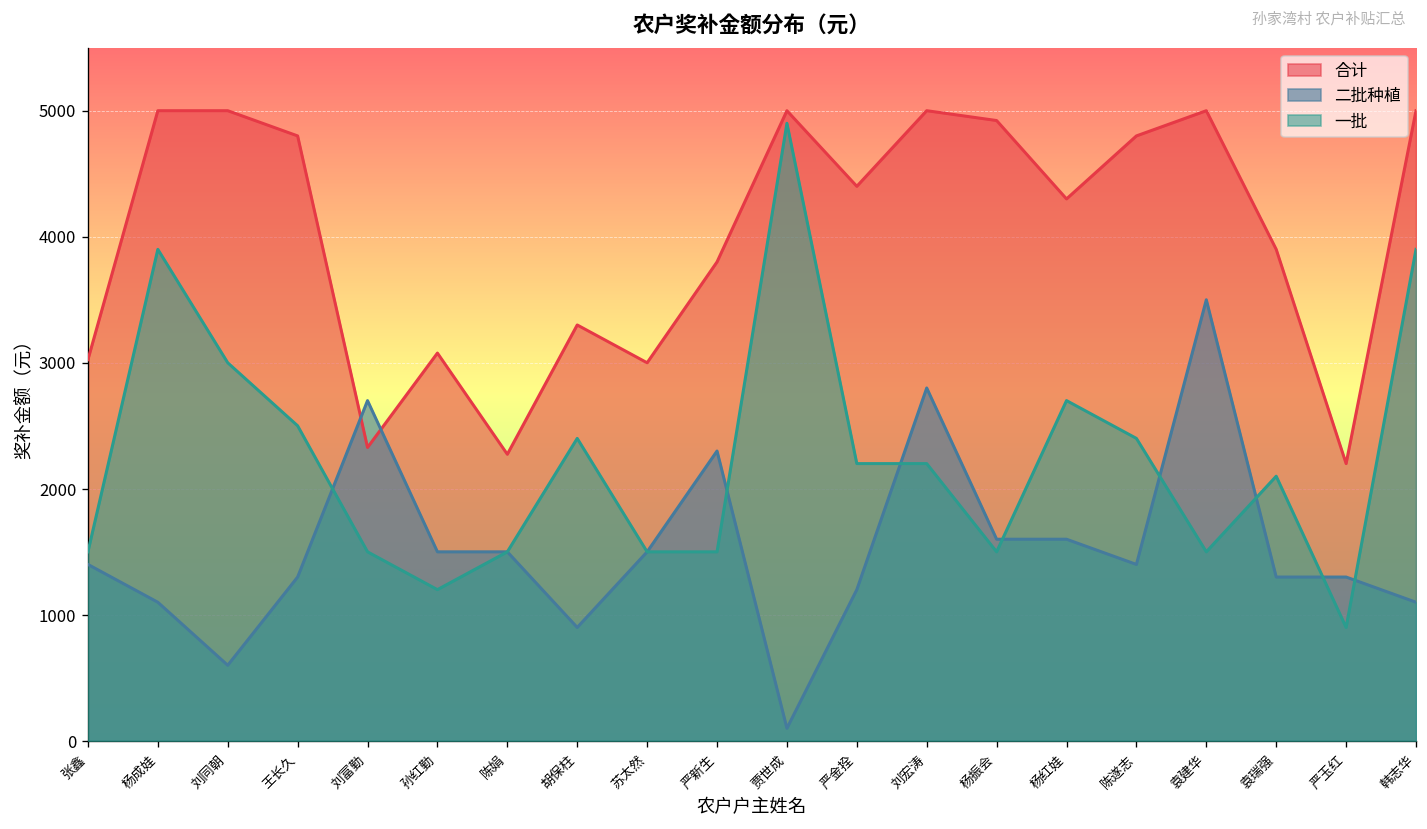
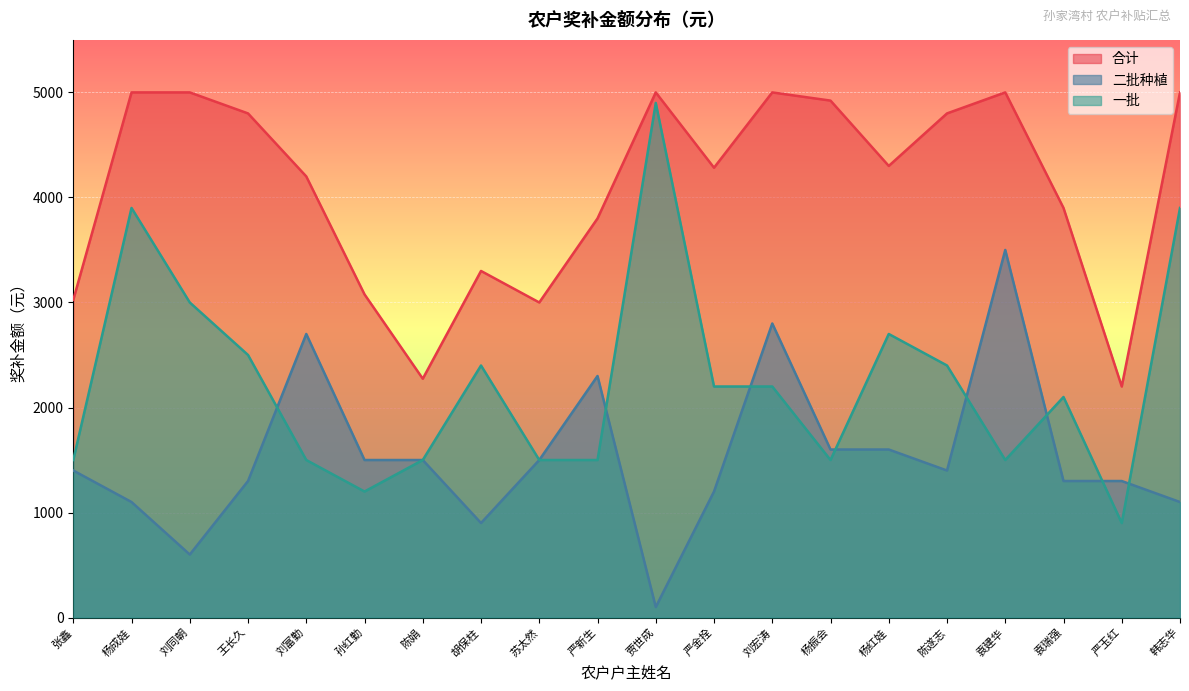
合计, 刘富勤: 2330 -> 4200
合计, 严金拴: 4400 -> 4280
